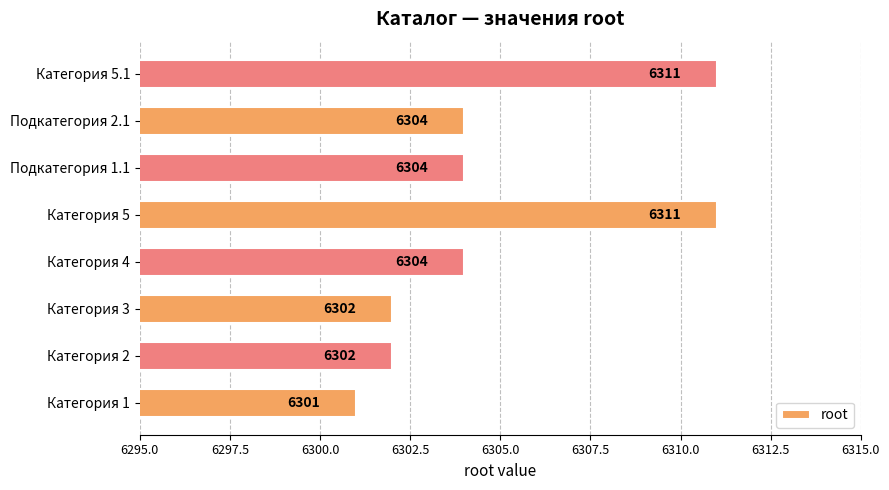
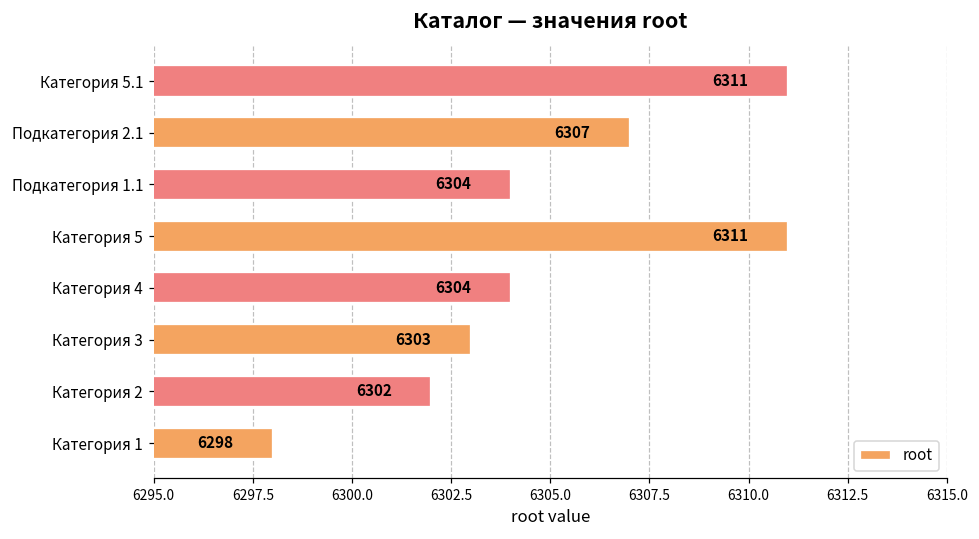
Подкатегория 2.1: 6304 -> 6307
Категория 3: 6302 -> 6303
Категория 1: 6301 -> 6298
